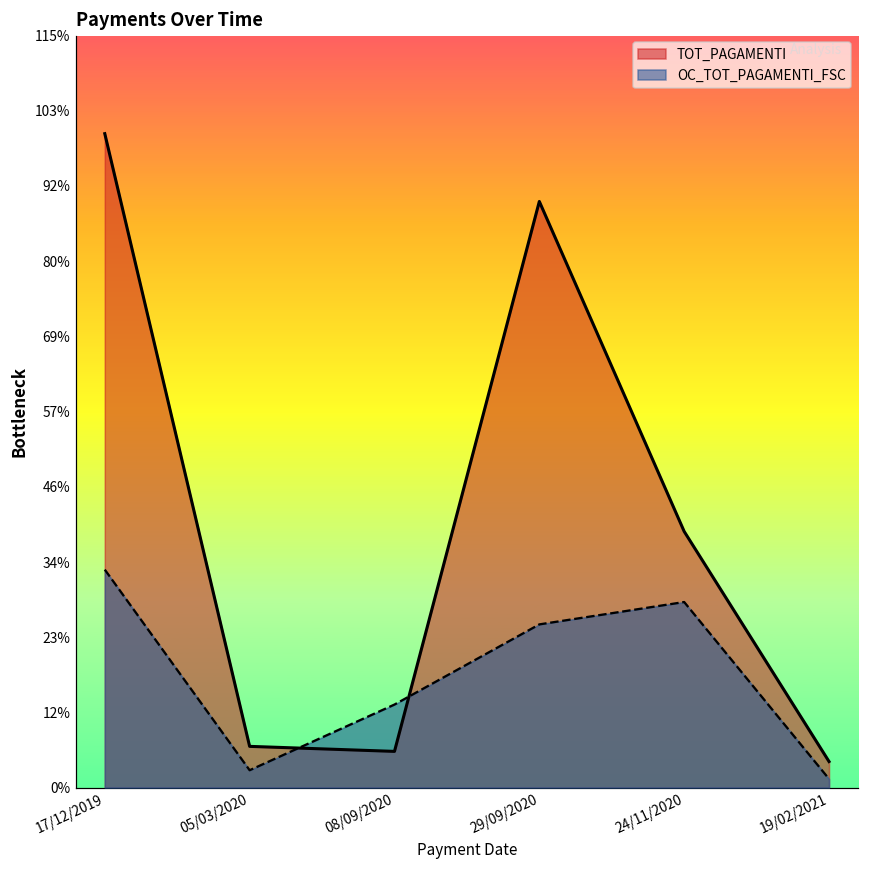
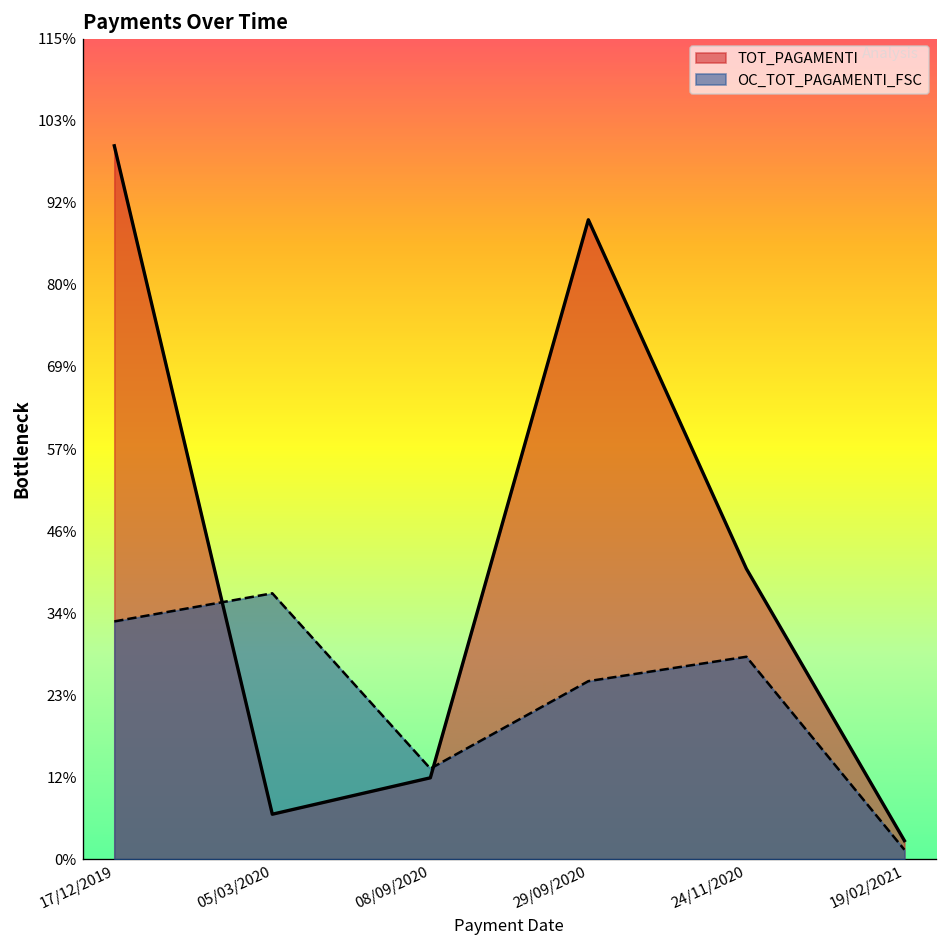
OC_TOT_PAGAMENTI_FSC, 05/03/2020: 3% -> 37%
TOT_PAGAMENTI, 08/09/2020: 6% -> 11%
TOT_PAGAMENTI, 24/11/2020: 39% -> 41%
TOT_PAGAMENTI, 19/02/2021: 4% -> 3%
